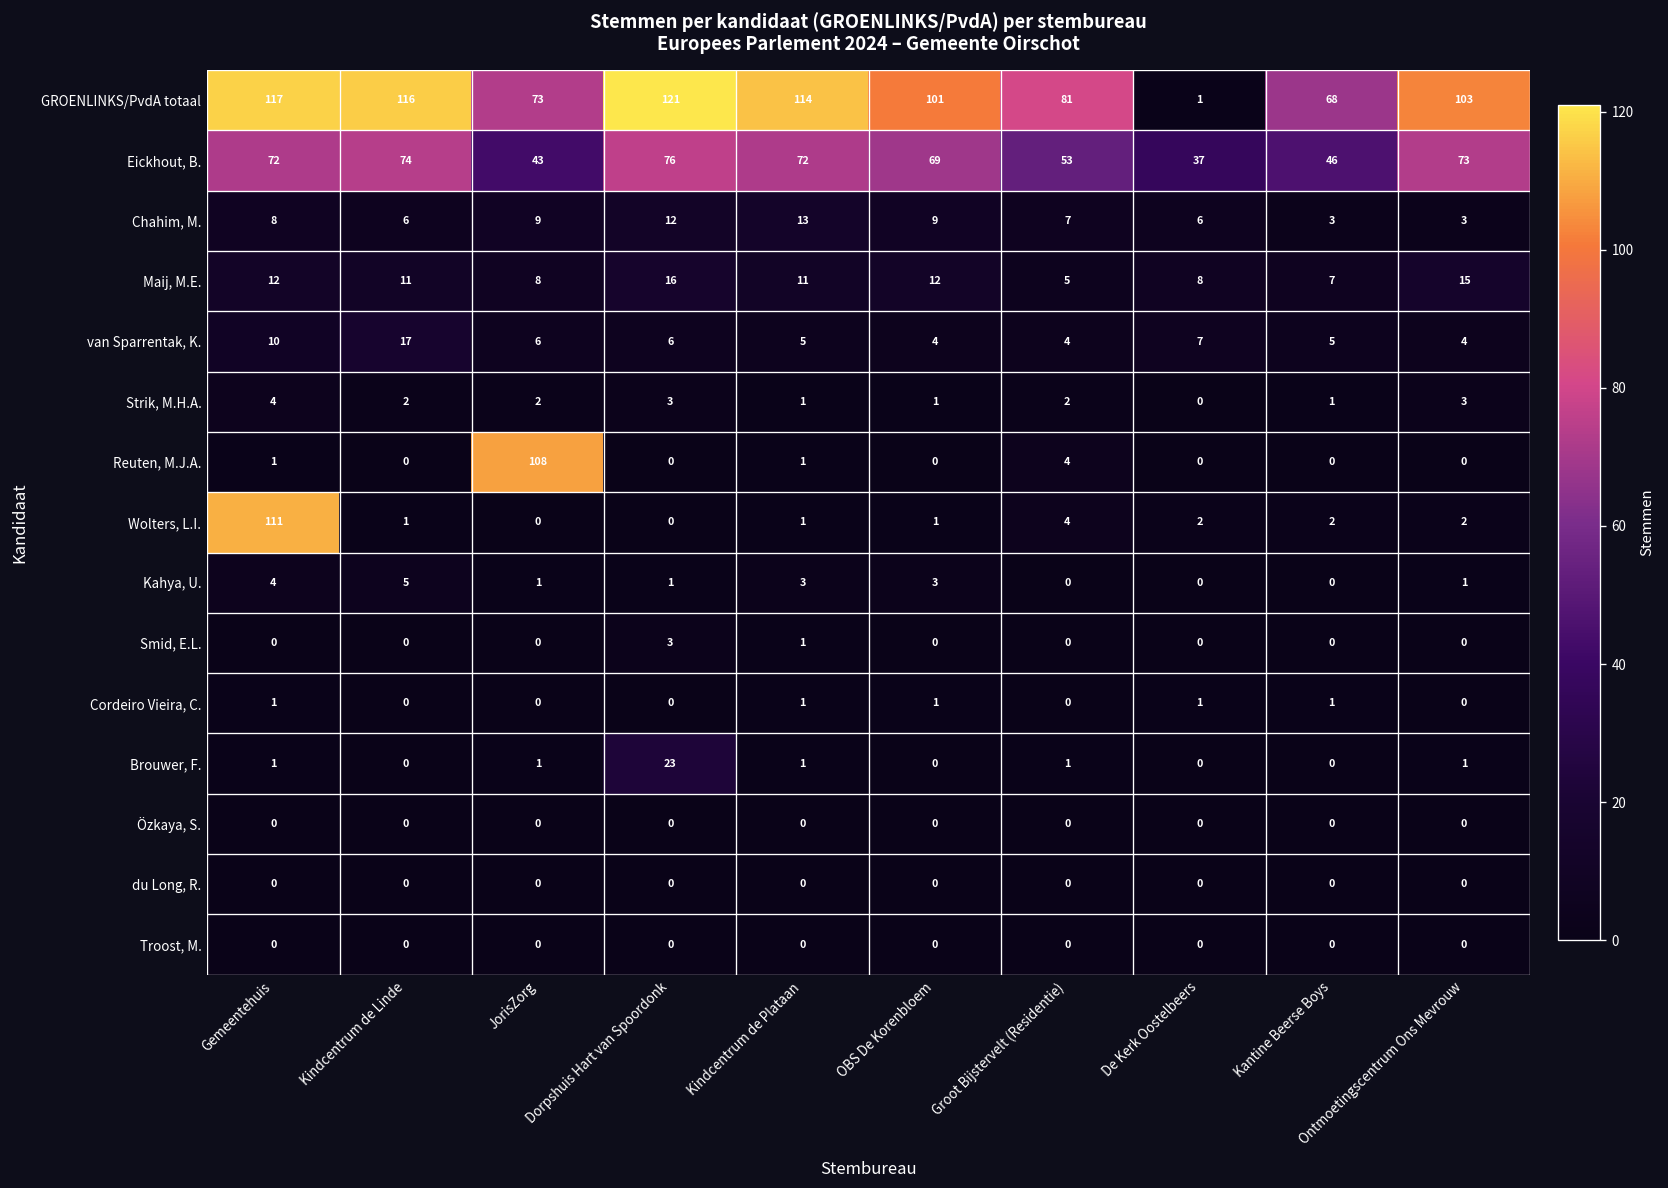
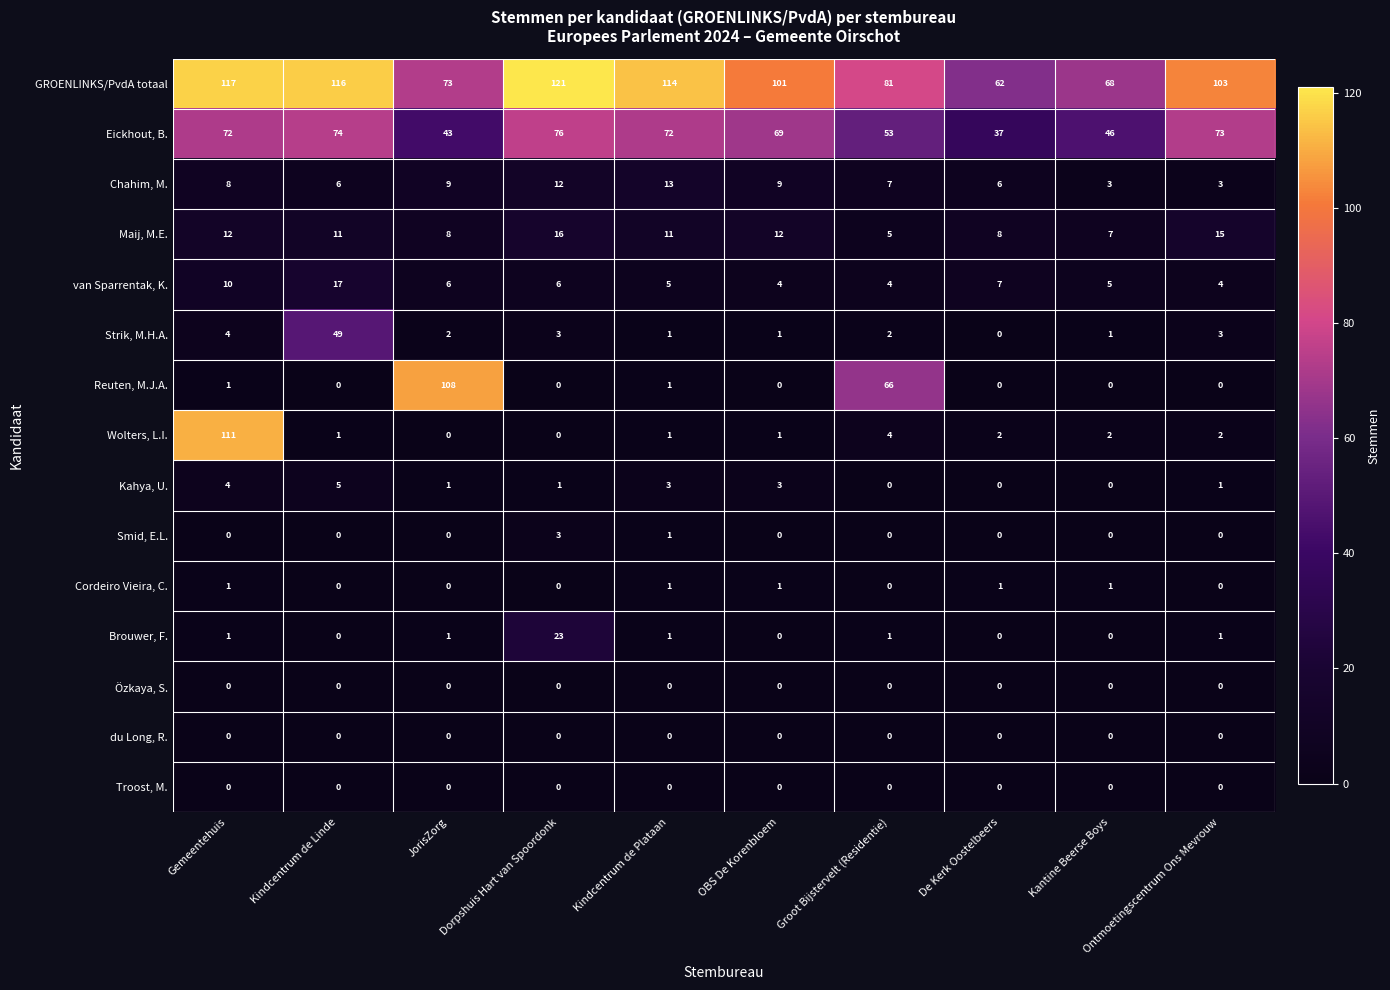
GROENLINKS/PvdA totaal, De Kerk Oostelbeers: 1 -> 62
Strik, M.H.A., Kindcentrum de Linde: 2 -> 49
Reuten, M.J.A., Groot Bijstervelt (Residentie): 4 -> 66
